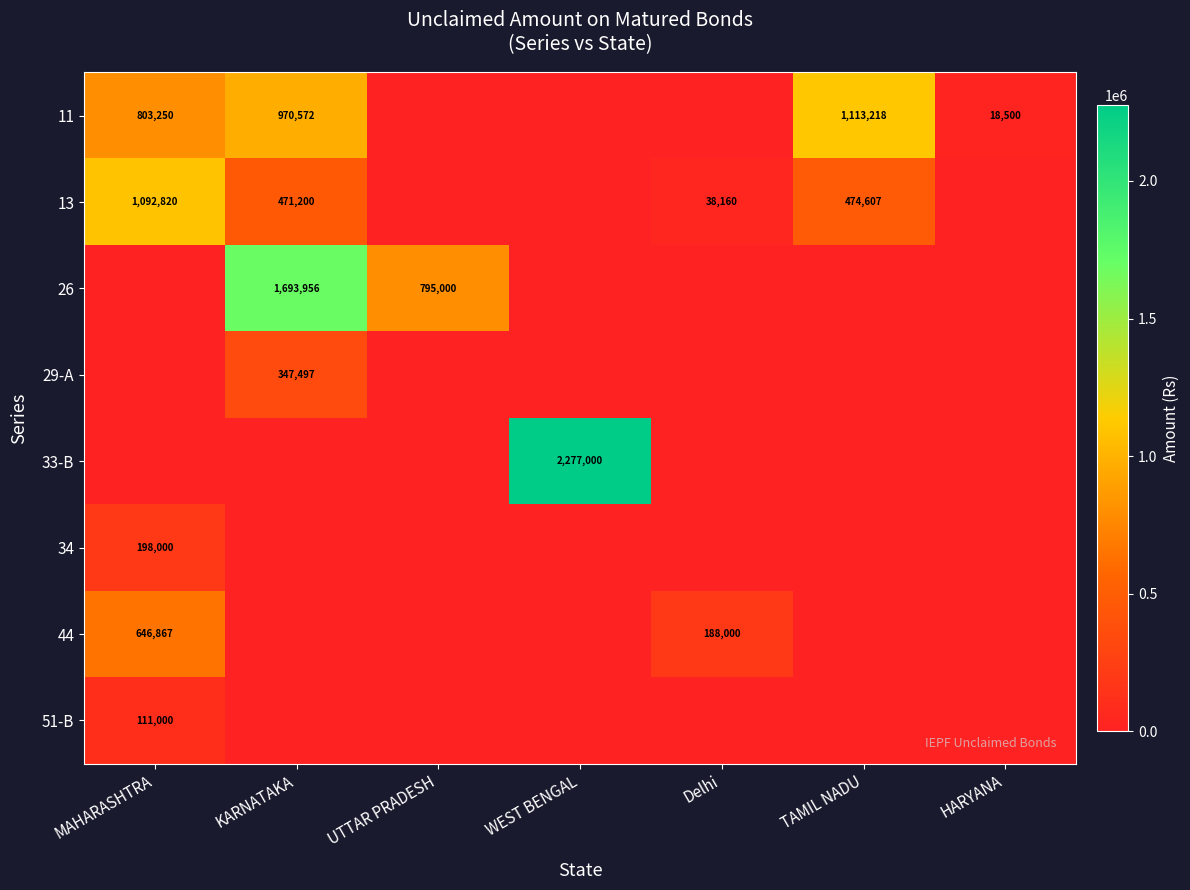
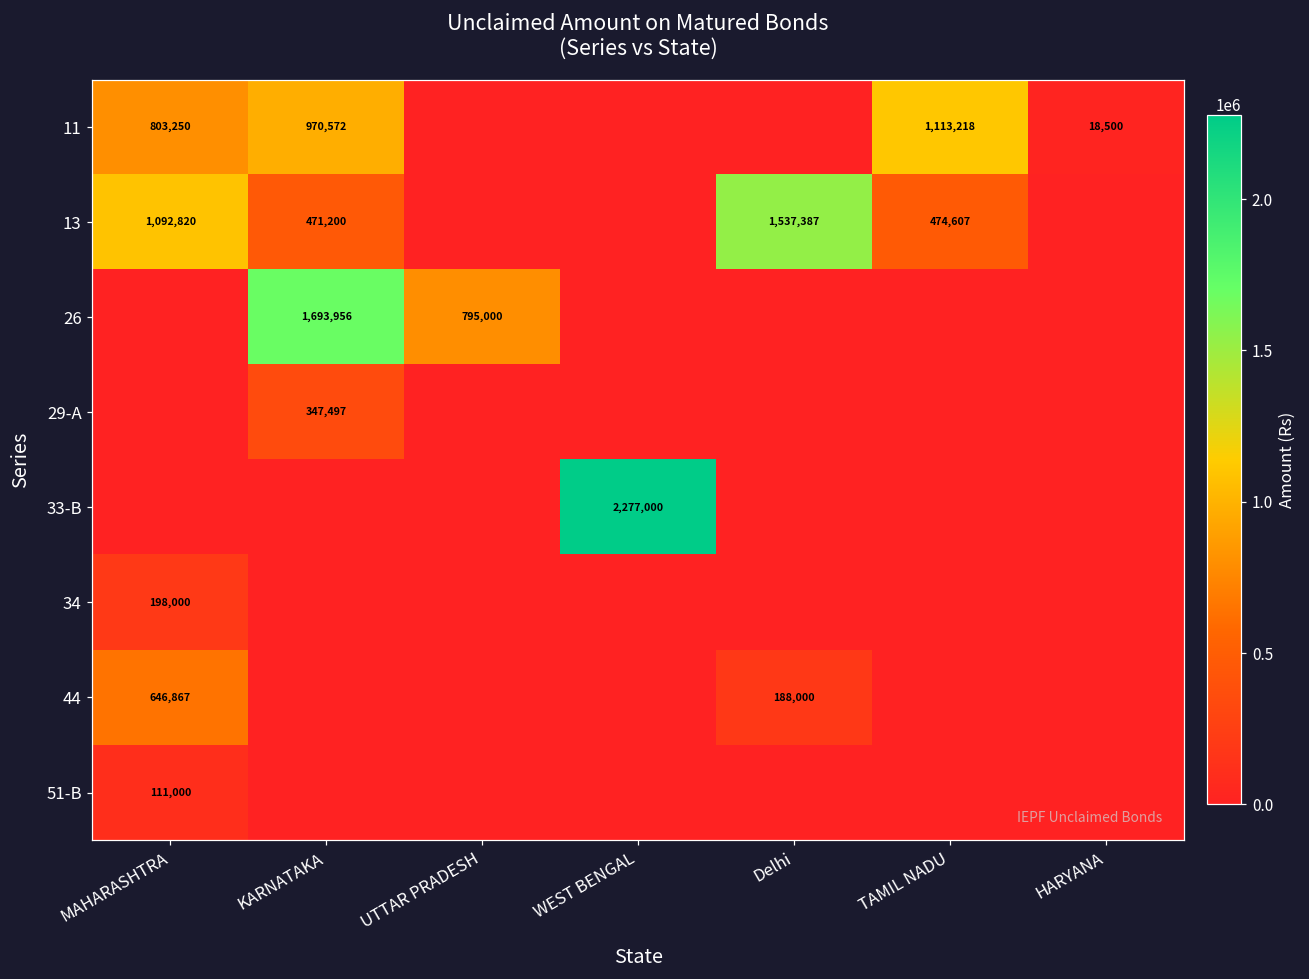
13, Delhi: 38,160 -> 1,537,387
